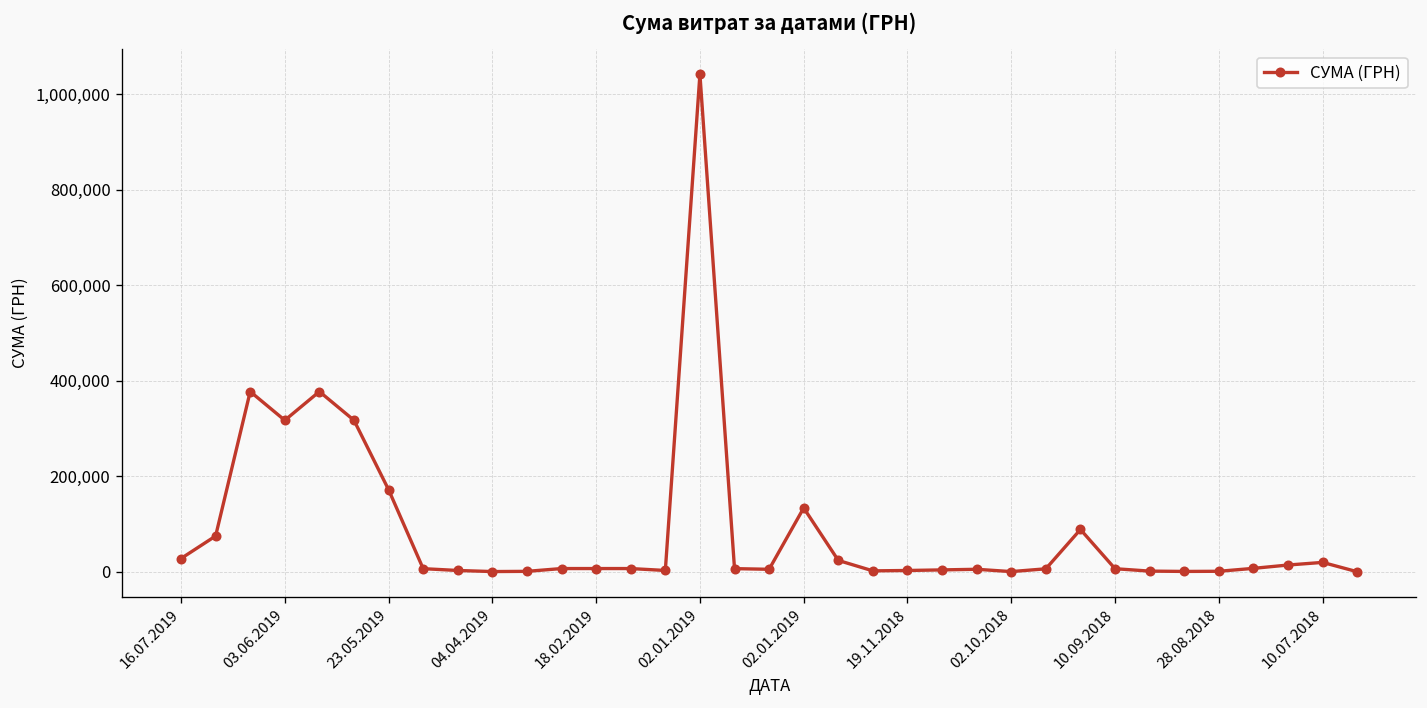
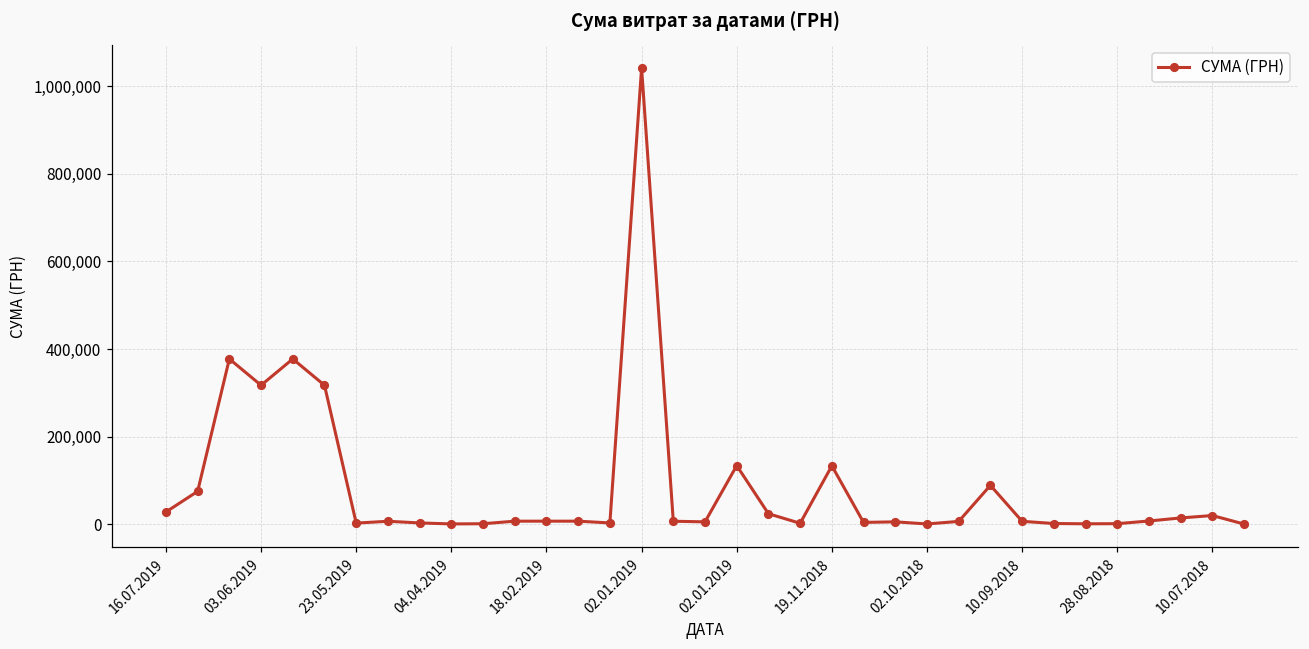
23.05.2019: 170,000 -> 0
19.11.2018: 0 -> 130,000
